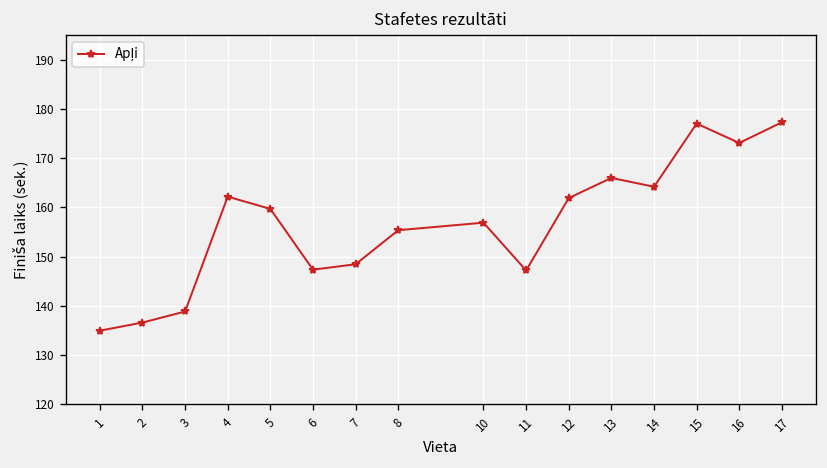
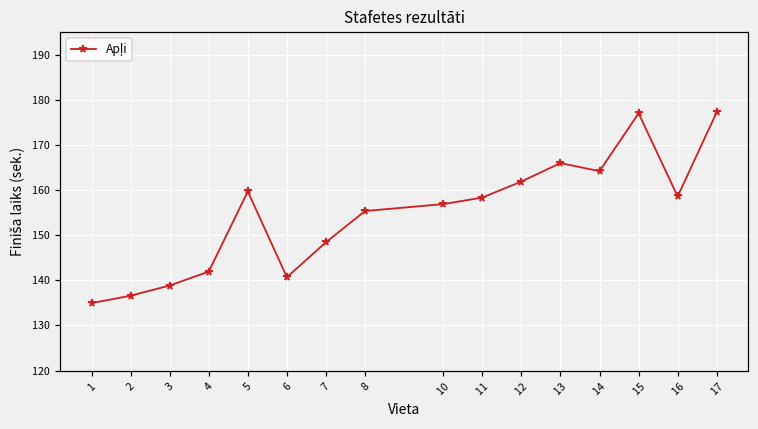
4: 162 -> 142
6: 147 -> 141
11: 147 -> 158
16: 173 -> 159
